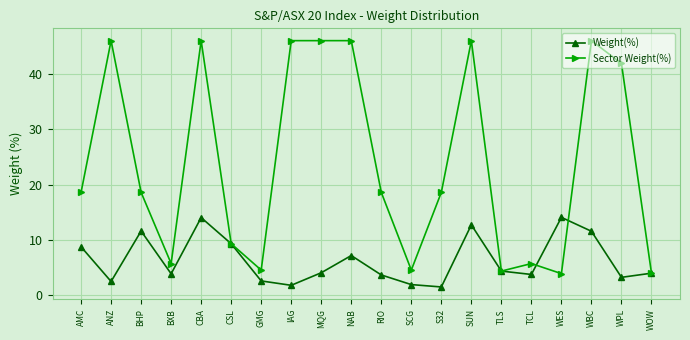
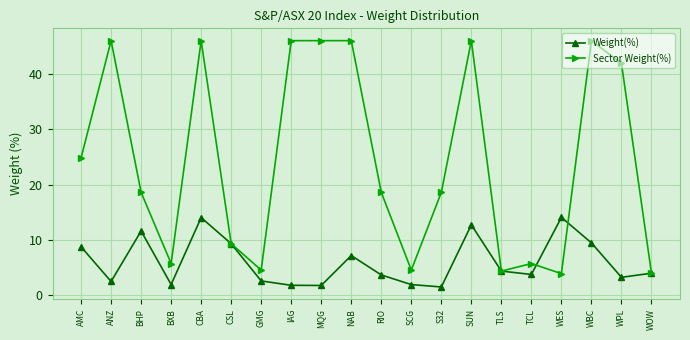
Sector Weight(%), AMC: 19 -> 25
Weight(%), BXB: 4 -> 2
Weight(%), MQG: 4 -> 2
Weight(%), WBC: 12 -> 10
